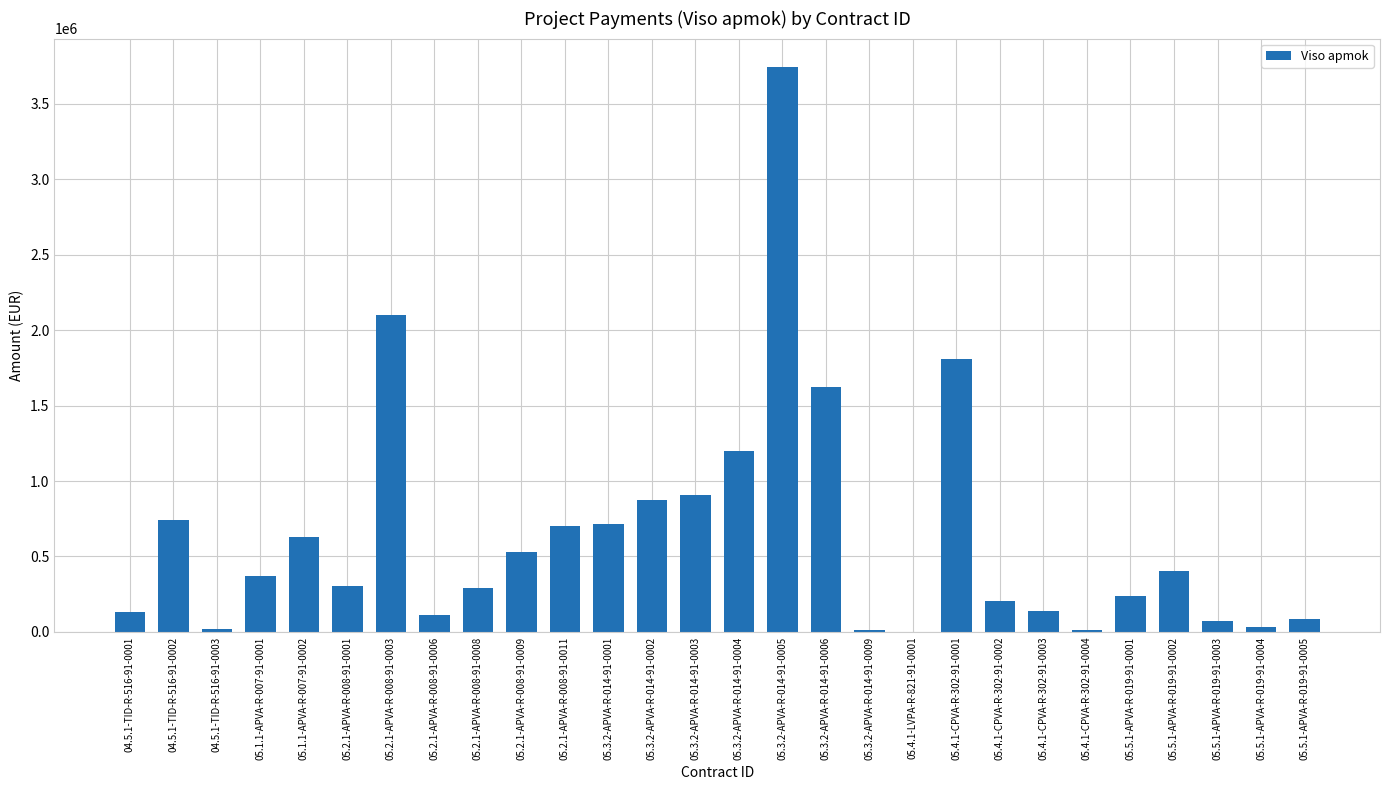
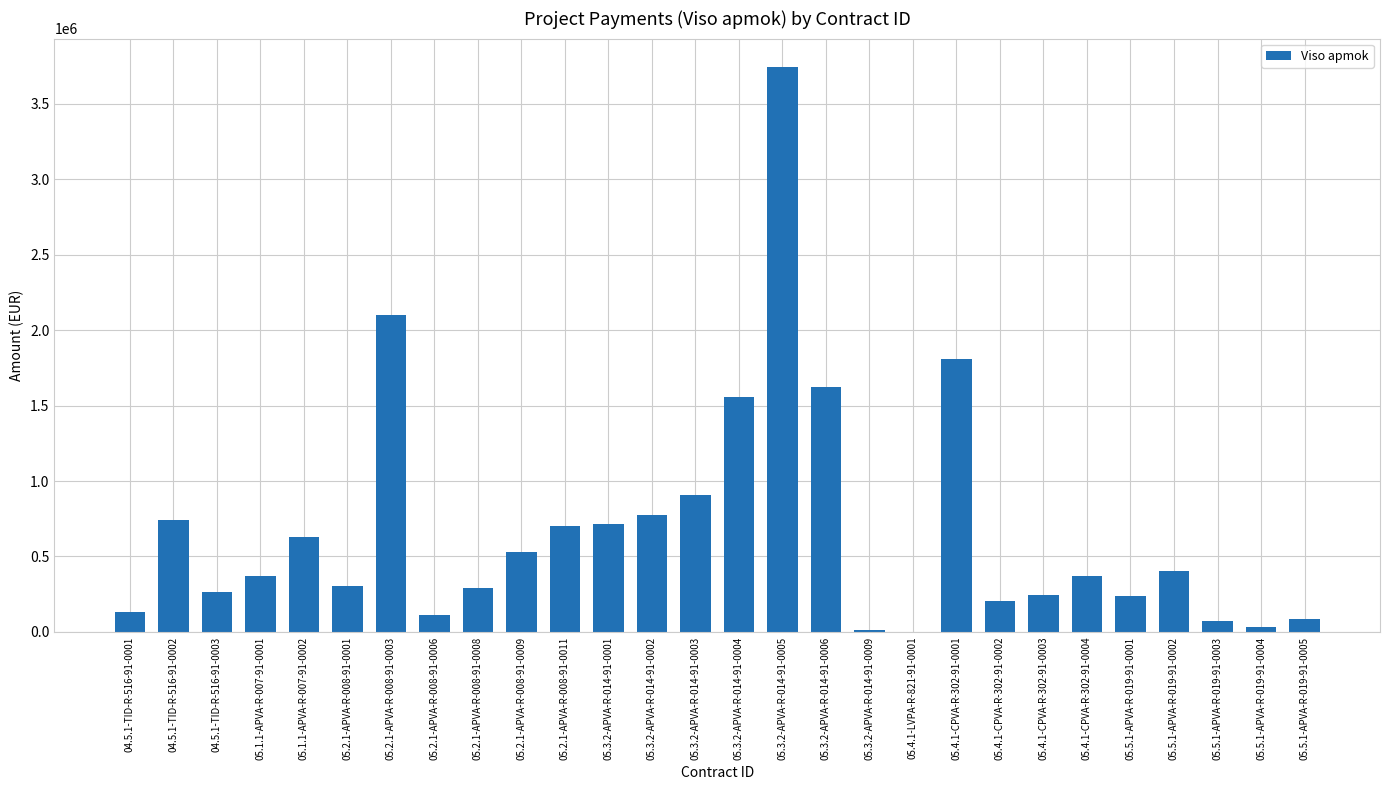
04.5.1-TID-R-516-91-0003: 20000 -> 270000
05.3.2-APVA-R-014-91-0002: 880000 -> 770000
05.3.2-APVA-R-014-91-0004: 1200000 -> 1550000
05.4.1-CPVA-R-302-91-0003: 140000 -> 250000
05.4.1-CPVA-R-302-91-0004: 20000 -> 370000
